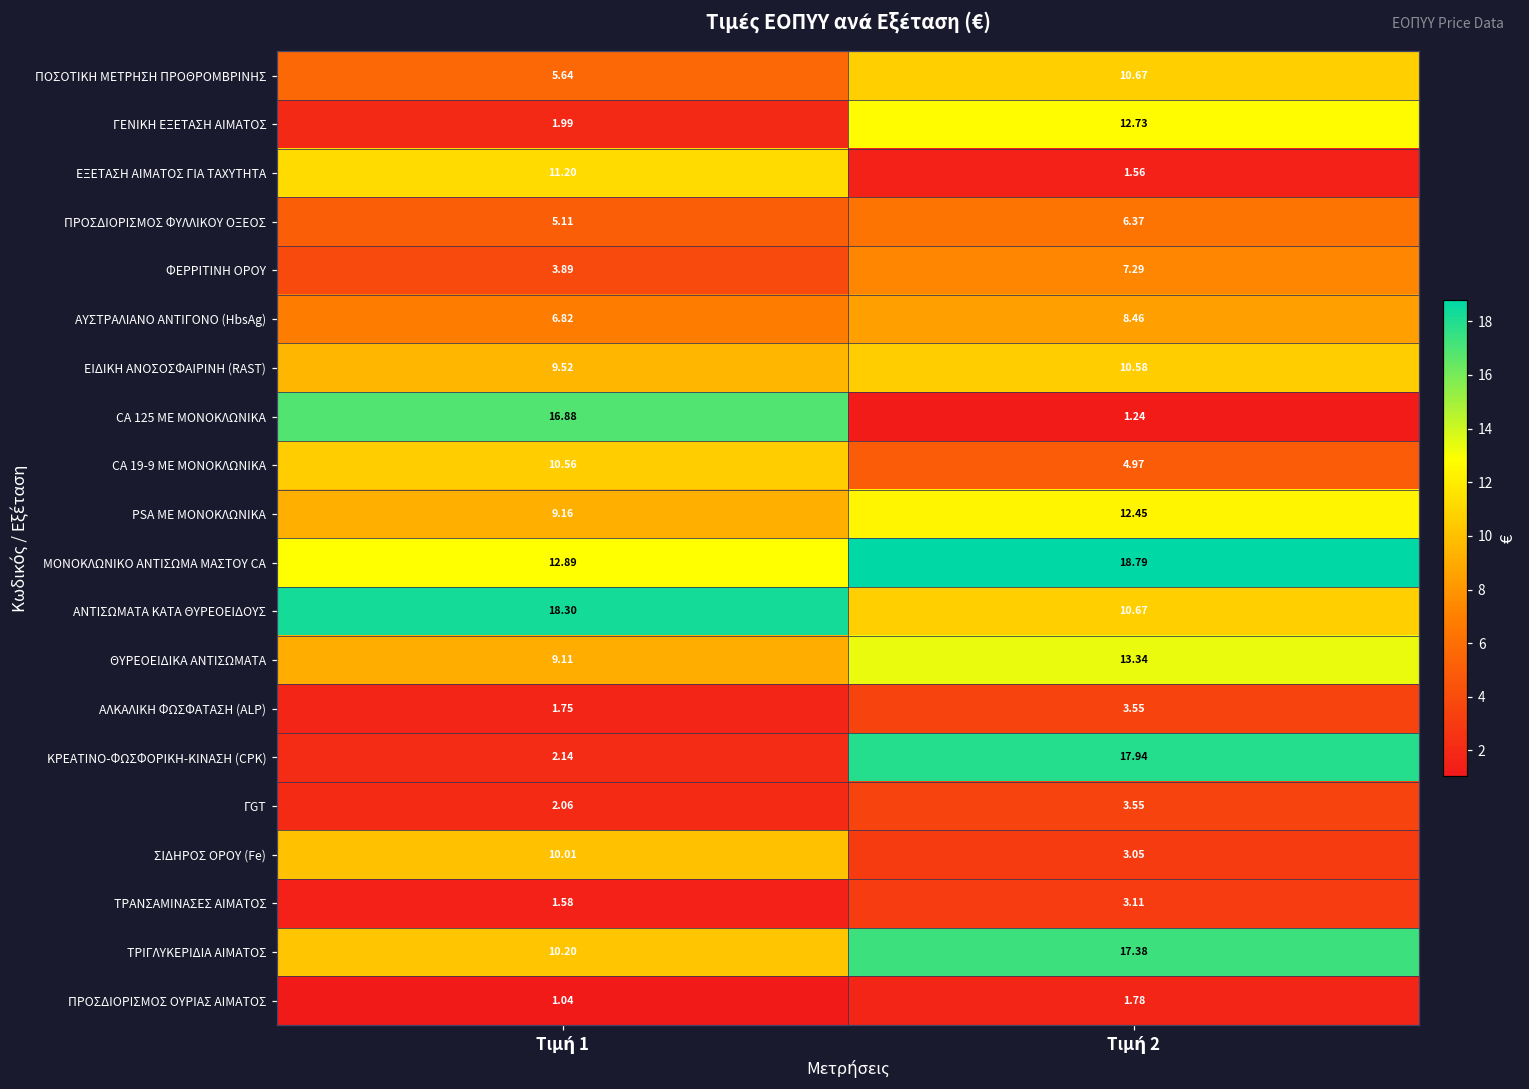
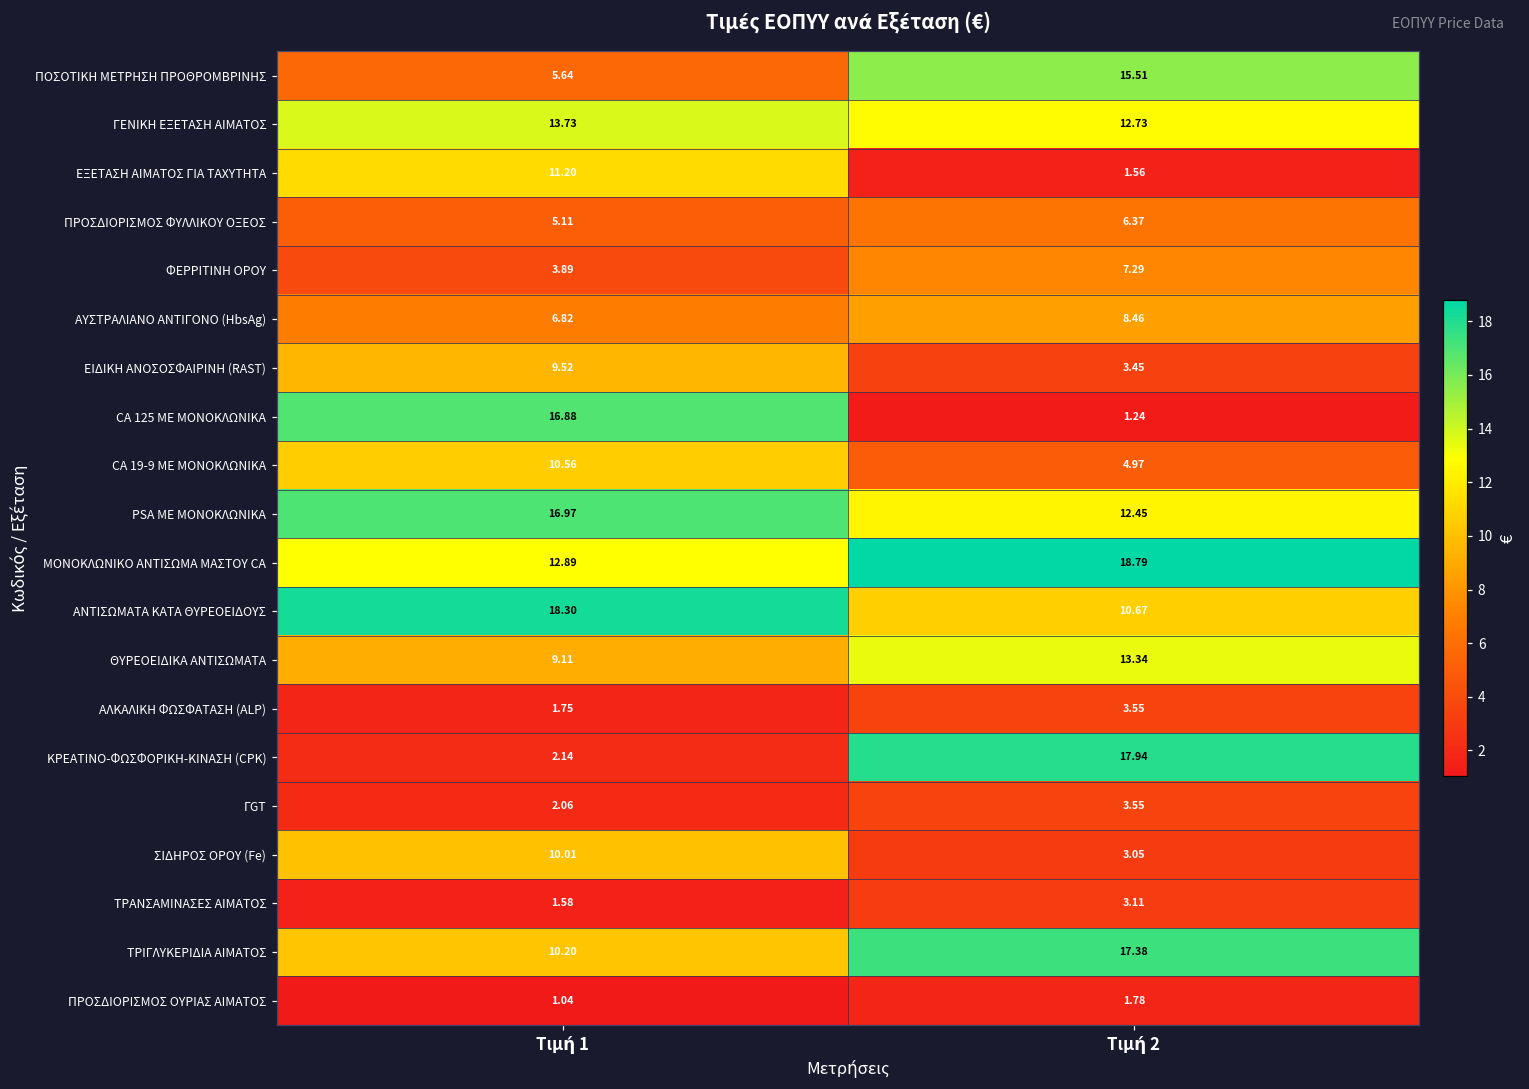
ΠΟΣΟΤΙΚΗ ΜΕΤΡΗΣΗ ΠΡΟΘΡΟΜΒΡΙΝΗΣ, Τιμή 2: 10.67 -> 15.51
ΓΕΝΙΚΗ ΕΞΕΤΑΣΗ ΑΙΜΑΤΟΣ, Τιμή 1: 1.99 -> 13.73
ΕΙΔΙΚΗ ΑΝΟΣΟΣΦΑΙΡΙΝΗ (RAST), Τιμή 2: 10.58 -> 3.45
PSA ΜΕ ΜΟΝΟΚΛΩΝΙΚΑ, Τιμή 1: 9.16 -> 16.97
